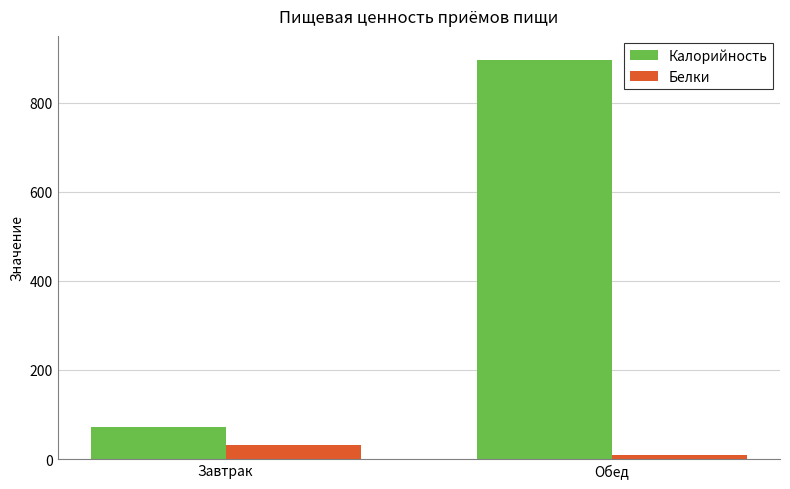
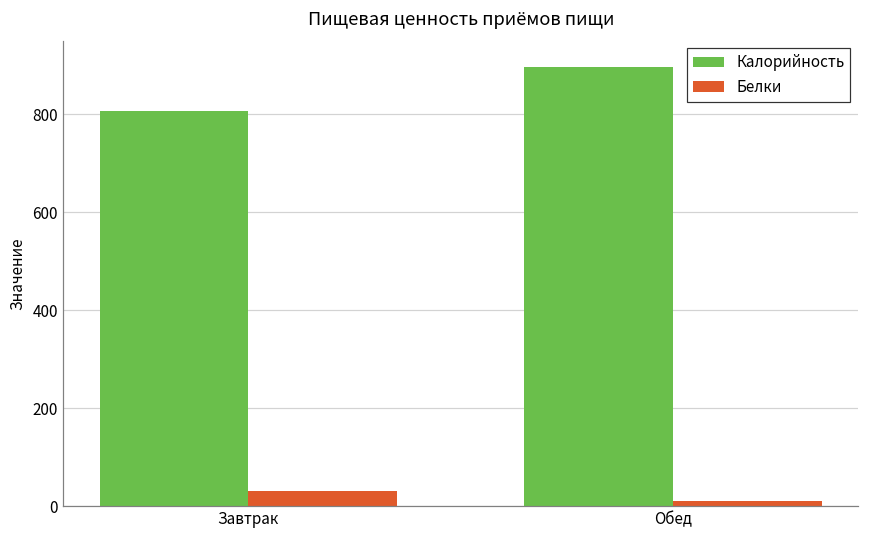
Калорийность, Завтрак: 70 -> 810
